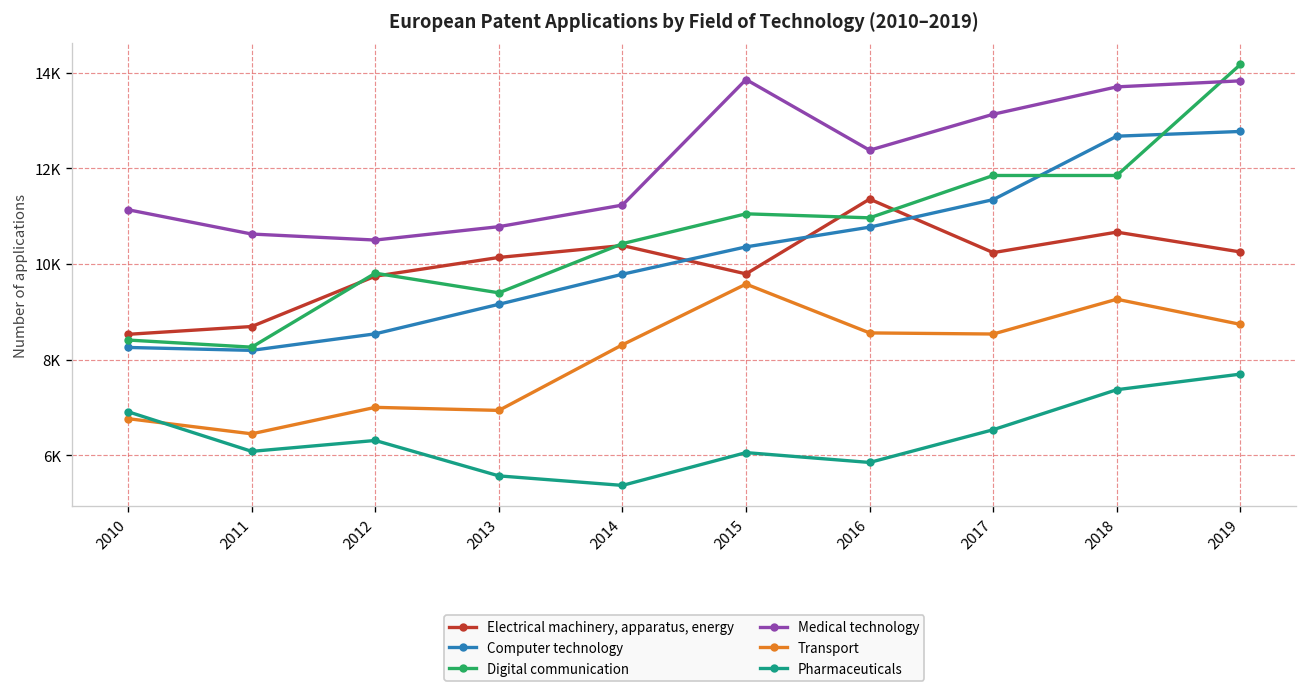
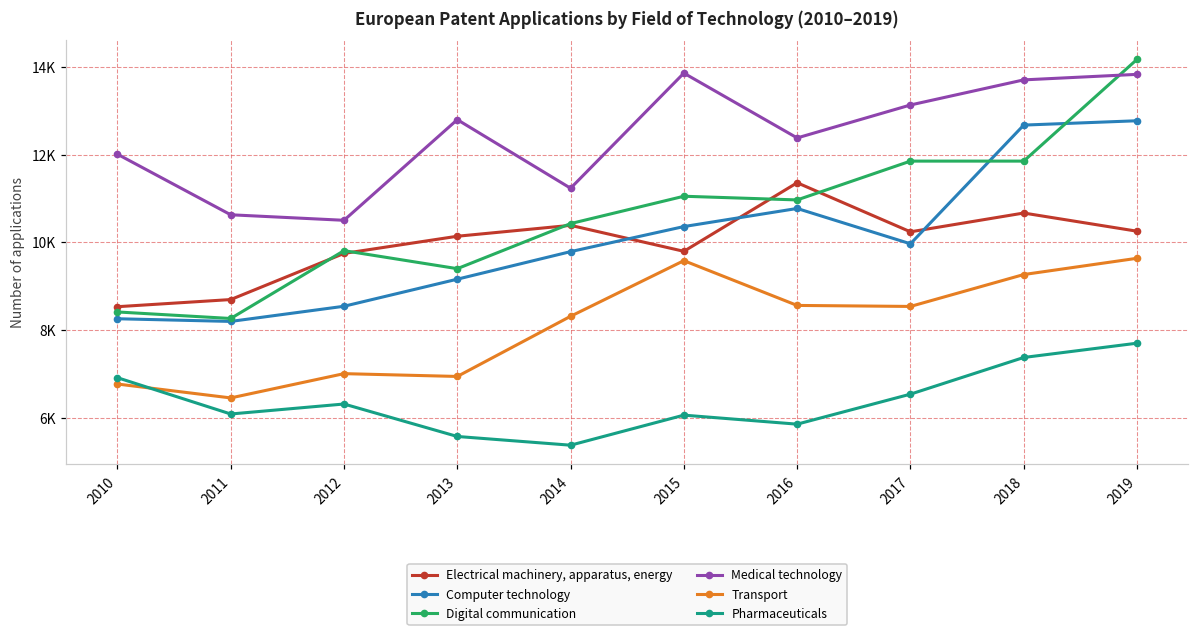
Medical technology, 2010: 11100 -> 12000
Medical technology, 2013: 10800 -> 12800
Computer technology, 2017: 11300 -> 10000
Transport, 2019: 8700 -> 9600
